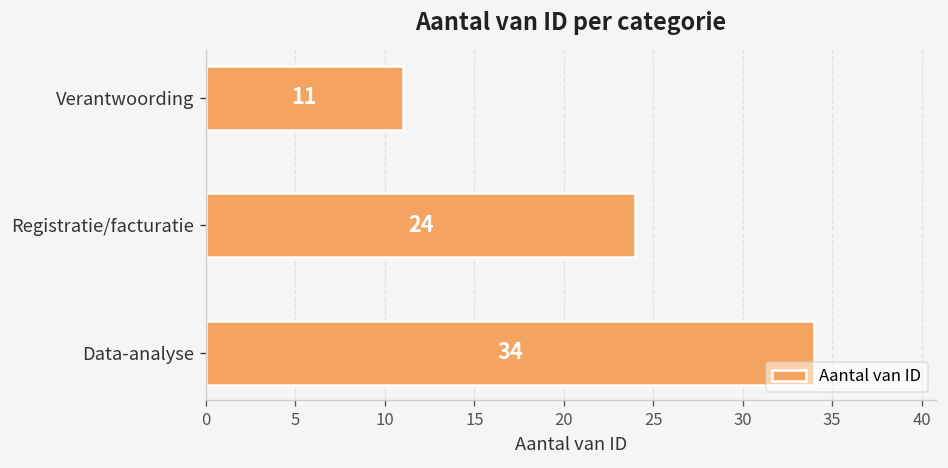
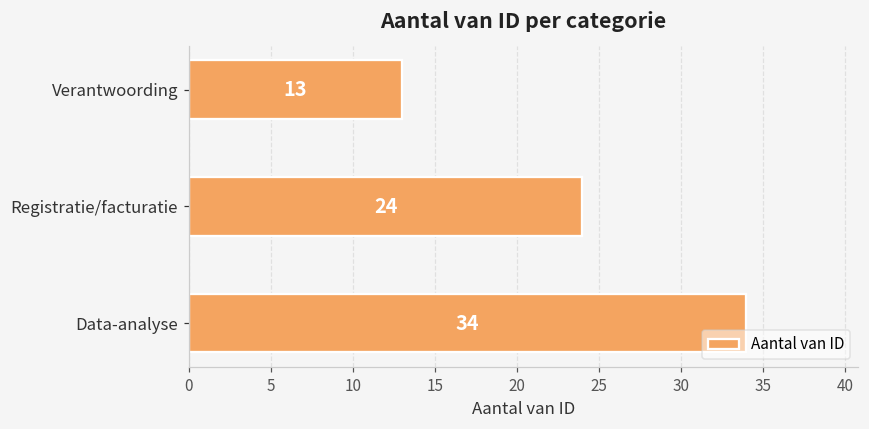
Verantwoording: 11 -> 13
